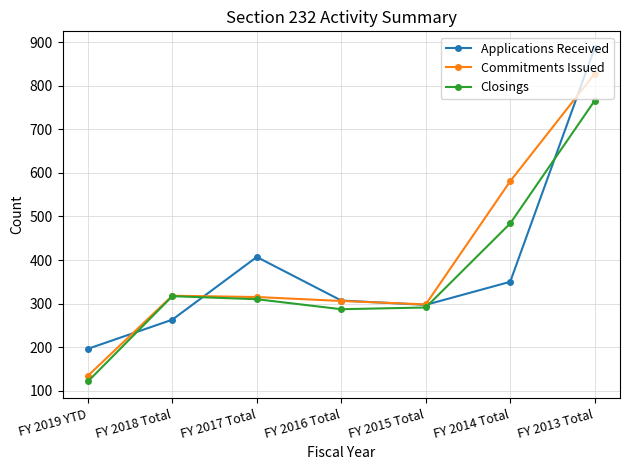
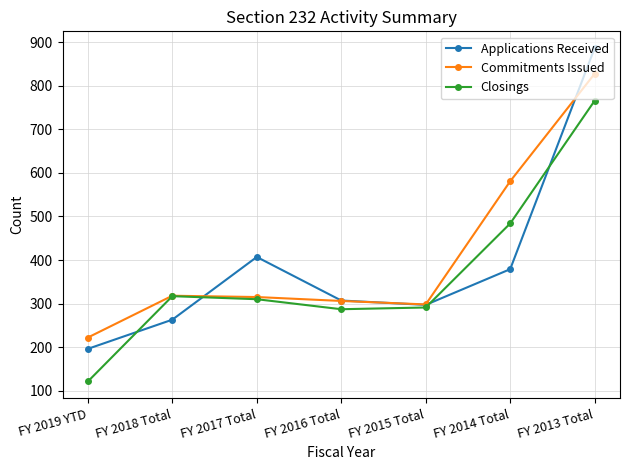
Commitments Issued, FY 2019 YTD: 130 -> 220
Applications Received, FY 2014 Total: 350 -> 380
